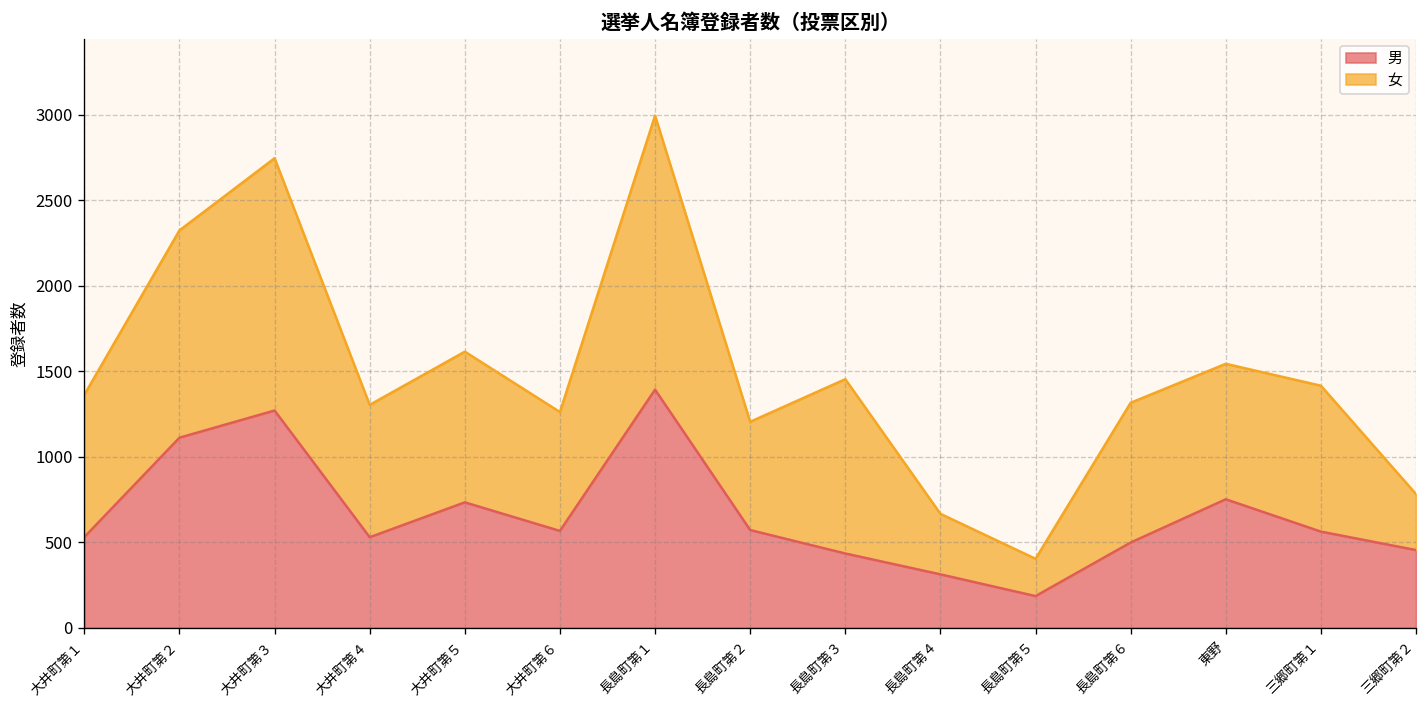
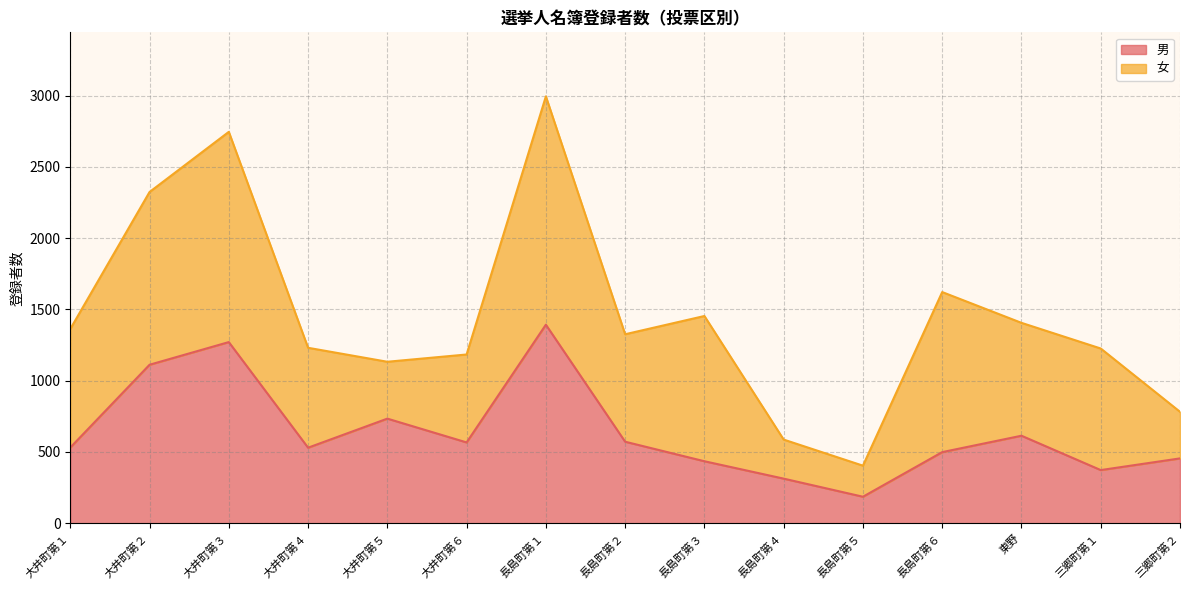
女, 大井町第４: 770 -> 700
女, 大井町第５: 880 -> 400
女, 大井町第６: 700 -> 620
女, 長島町第２: 630 -> 750
女, 長島町第４: 350 -> 270
女, 長島町第６: 820 -> 1120
男, 東野: 750 -> 610
男, 三郷町第１: 560 -> 370
